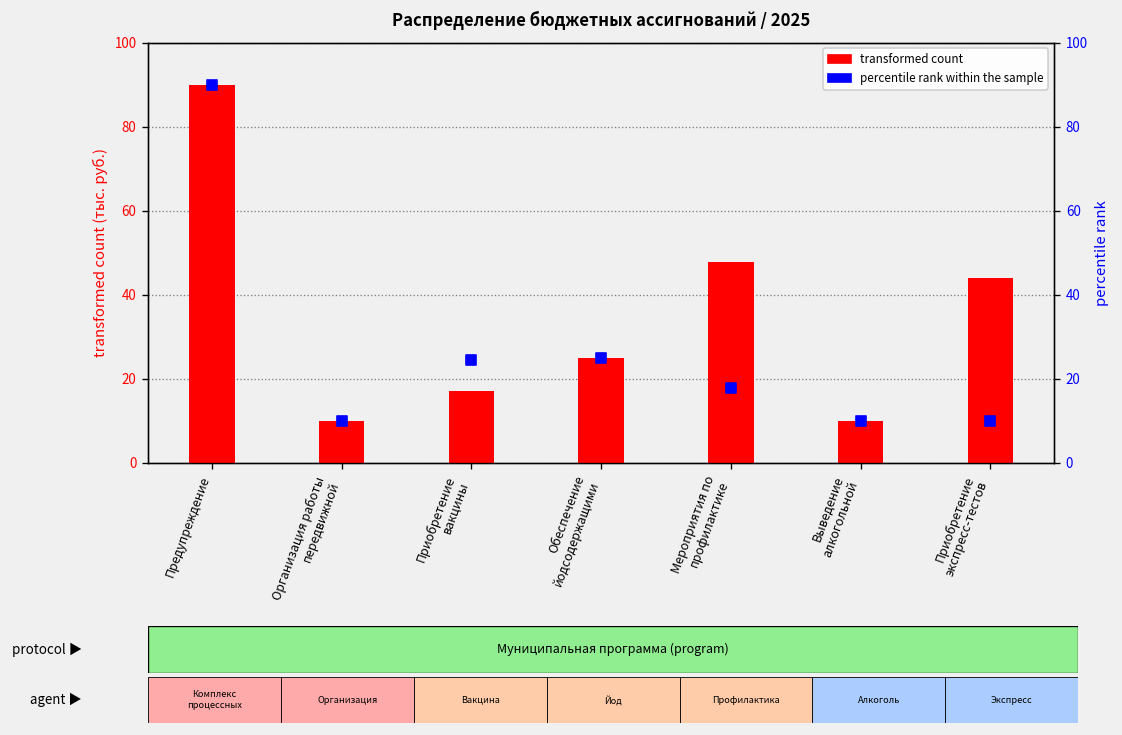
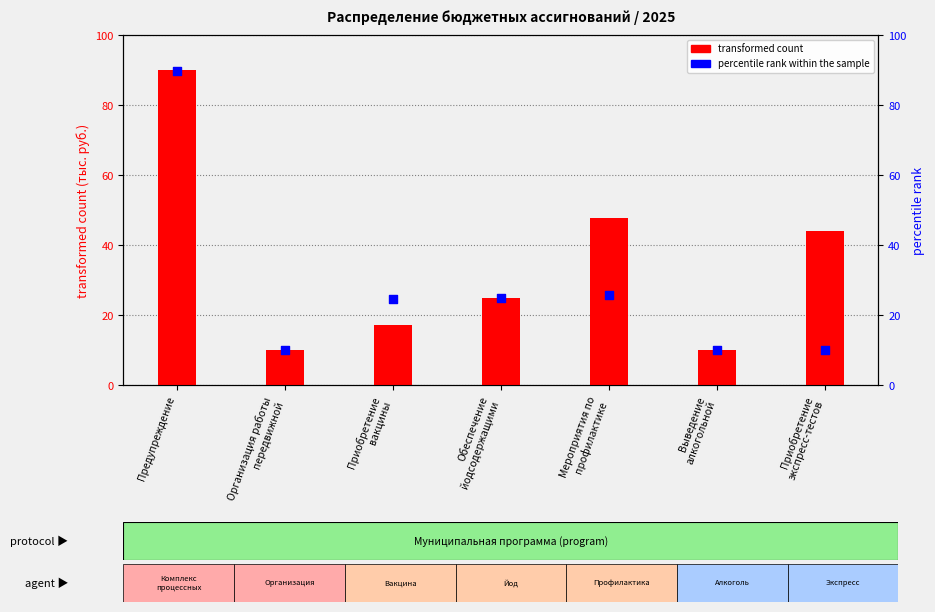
percentile rank within the sample, Мероприятия по профилактике: 18 -> 26
